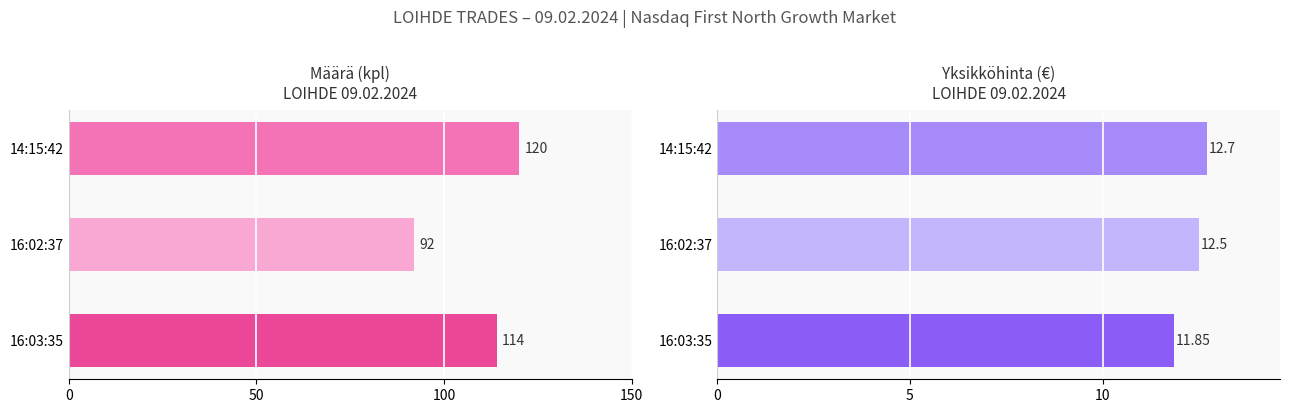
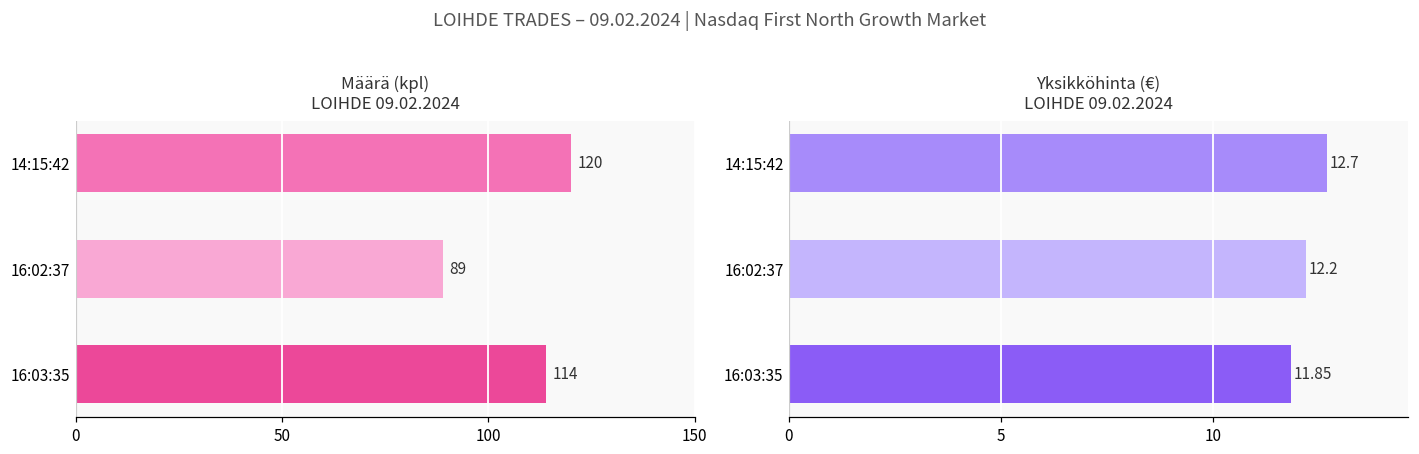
Määrä (kpl) LOIHDE 09.02.2024, 16:02:37: 92 -> 89
Yksikköhinta (€) LOIHDE 09.02.2024, 16:02:37: 12.5 -> 12.2
